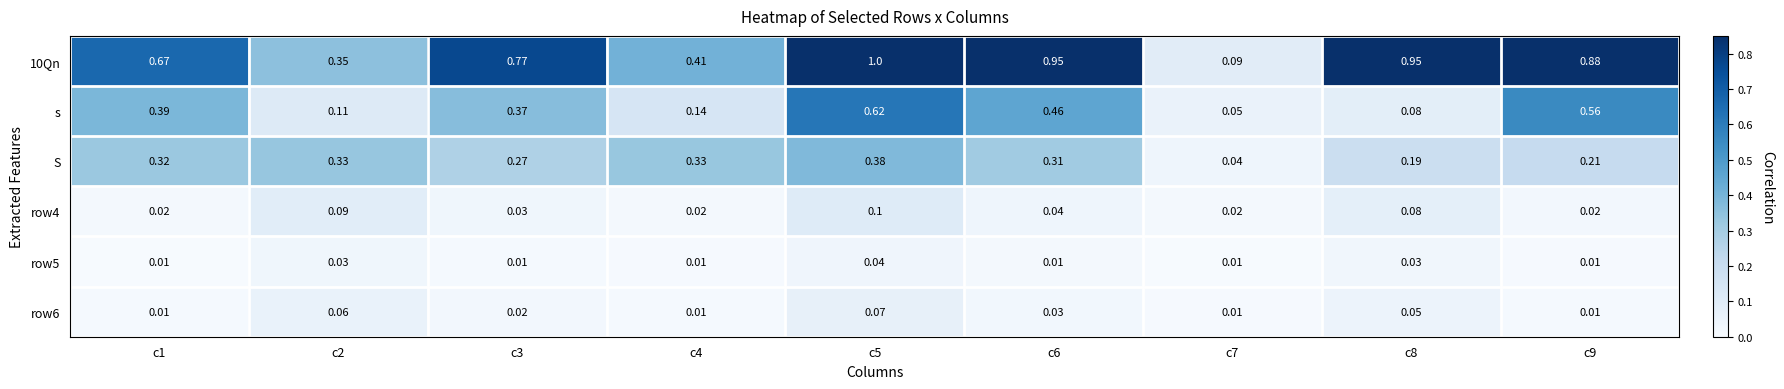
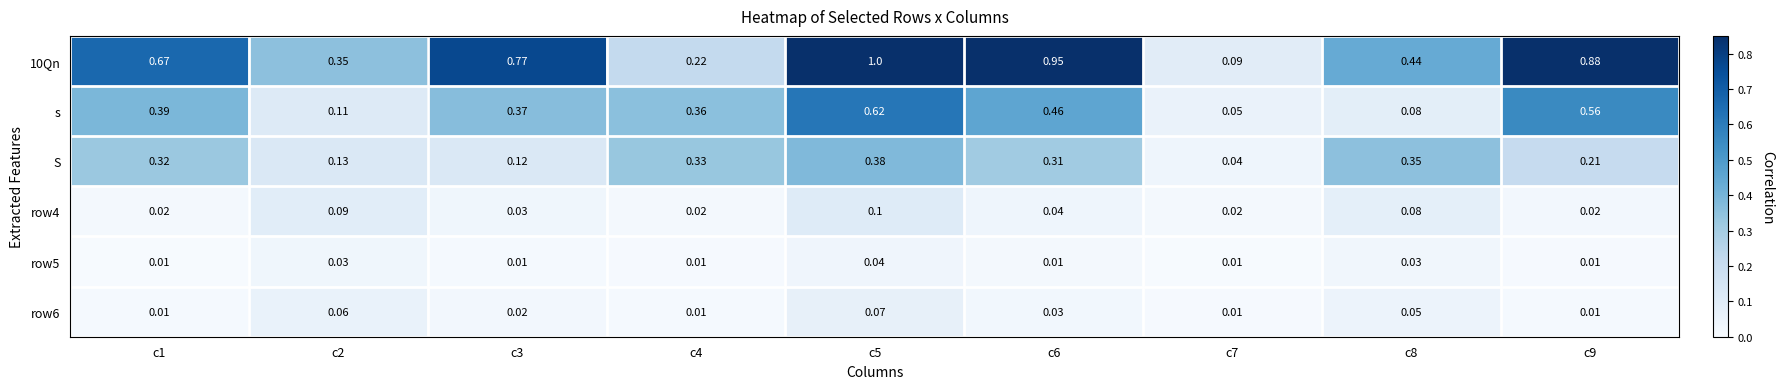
10Qn, c4: 0.41 -> 0.22
10Qn, c8: 0.95 -> 0.44
s, c4: 0.14 -> 0.36
S, c2: 0.33 -> 0.13
S, c3: 0.27 -> 0.12
S, c8: 0.19 -> 0.35
